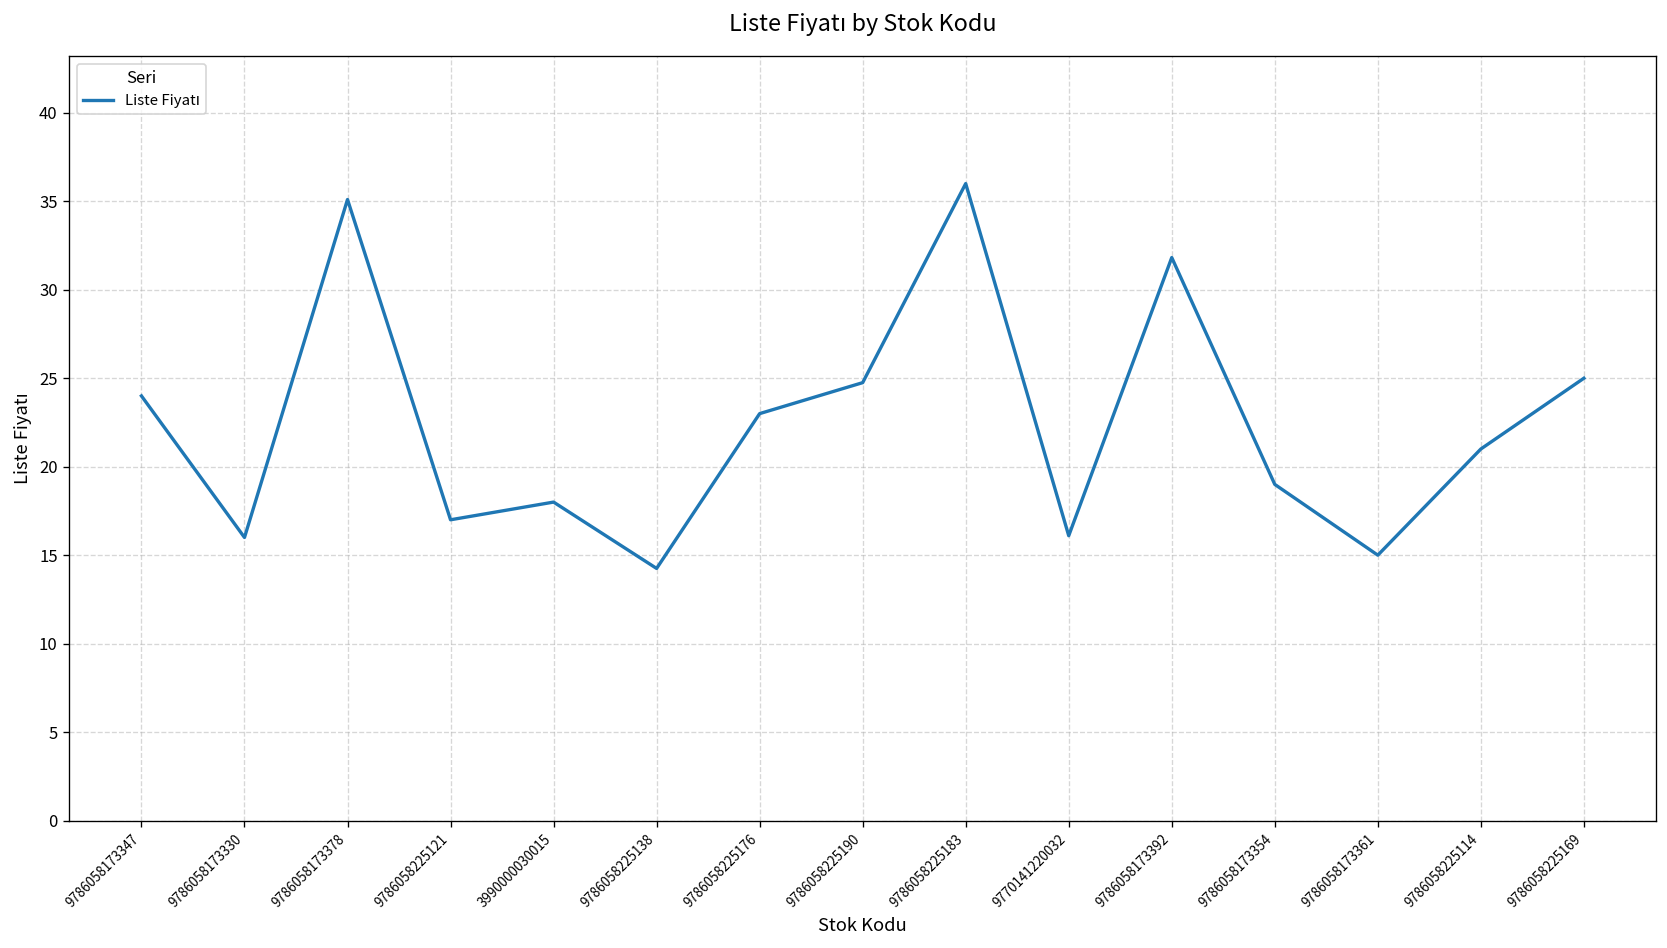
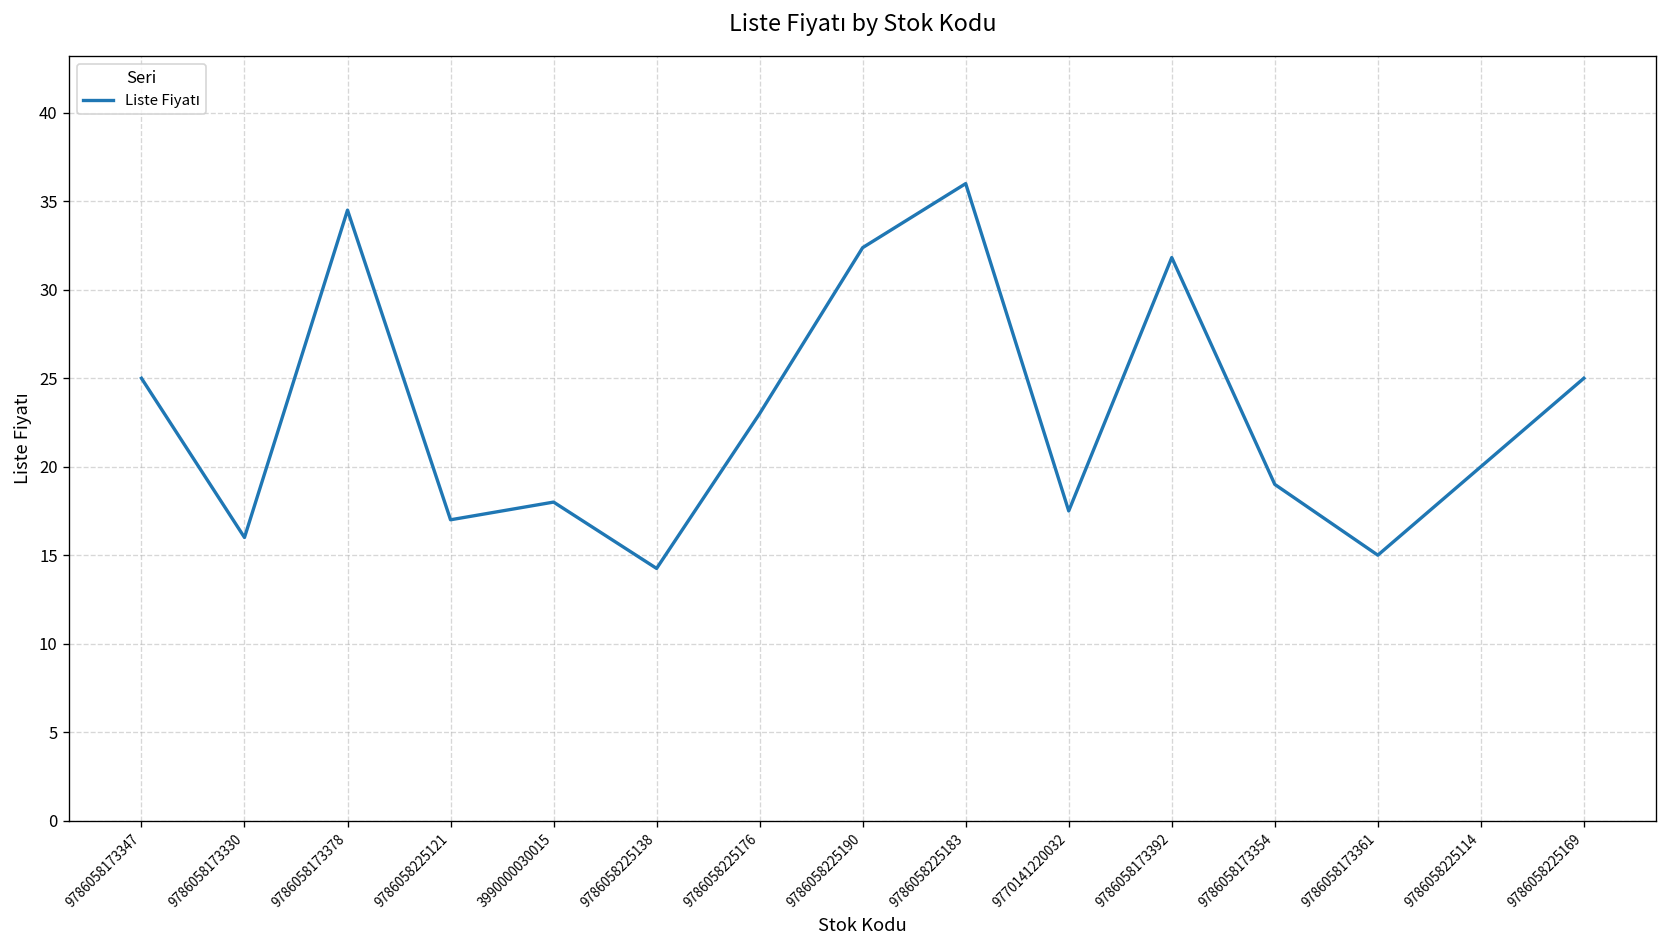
9786058173347: 24 -> 25
9786058173378: 35.1 -> 34.5
9786058225190: 24.8 -> 32.4
9770141220032: 16.1 -> 17.5
9786058225114: 21 -> 20
